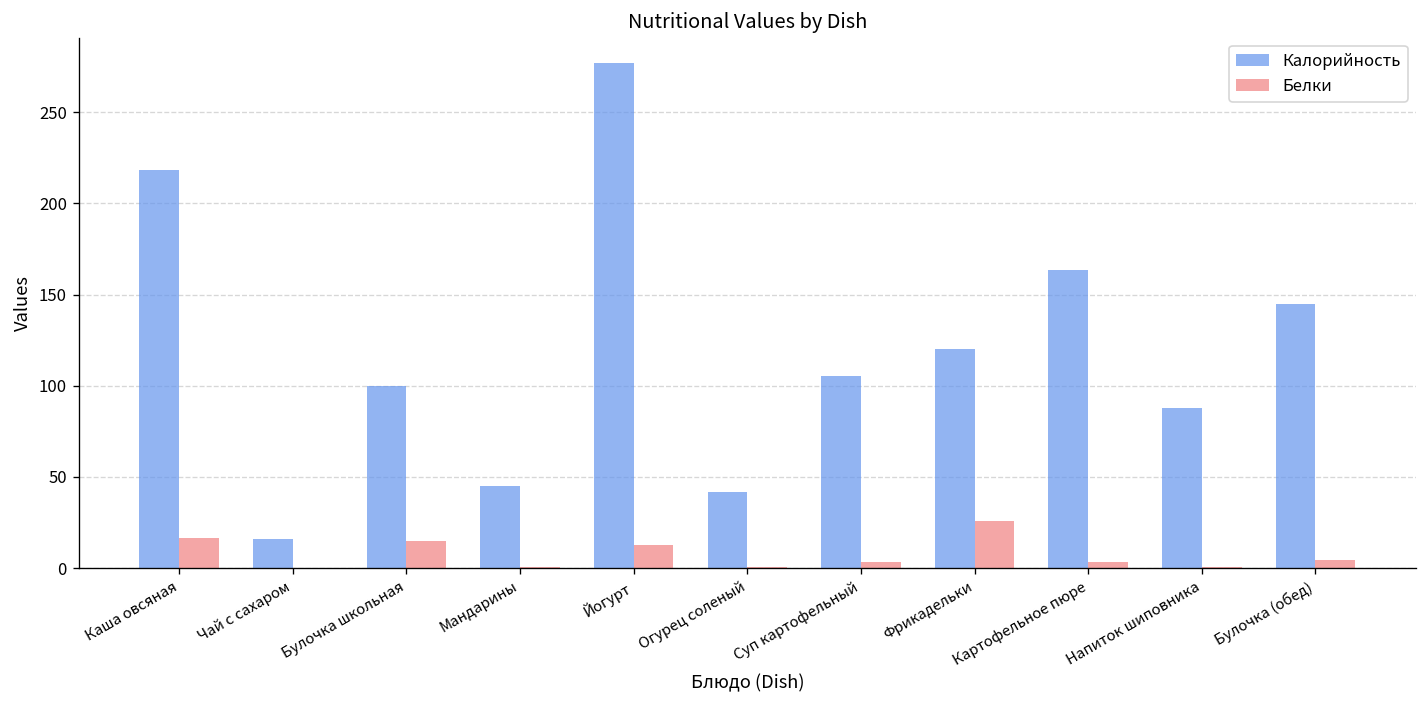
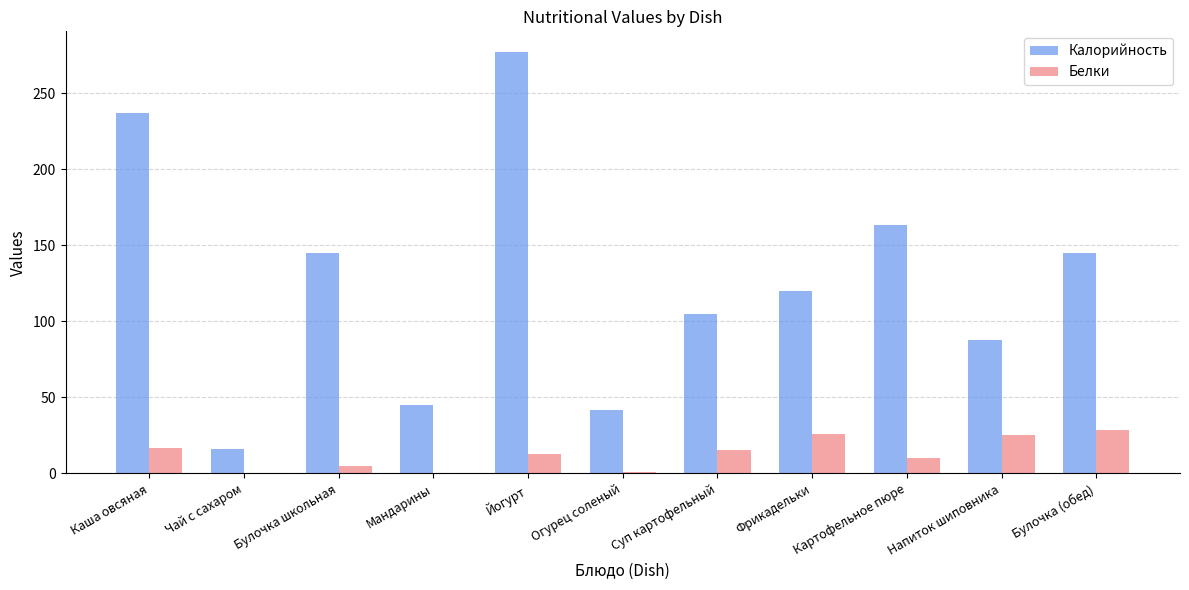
Калорийность, Каша овсяная: 218 -> 237
Калорийность, Булочка школьная: 100 -> 145
Белки, Булочка школьная: 15 -> 5
Белки, Суп картофельный: 3 -> 15
Белки, Картофельное пюре: 3 -> 10
Белки, Напиток шиповника: 1 -> 25
Белки, Булочка (обед): 5 -> 29
